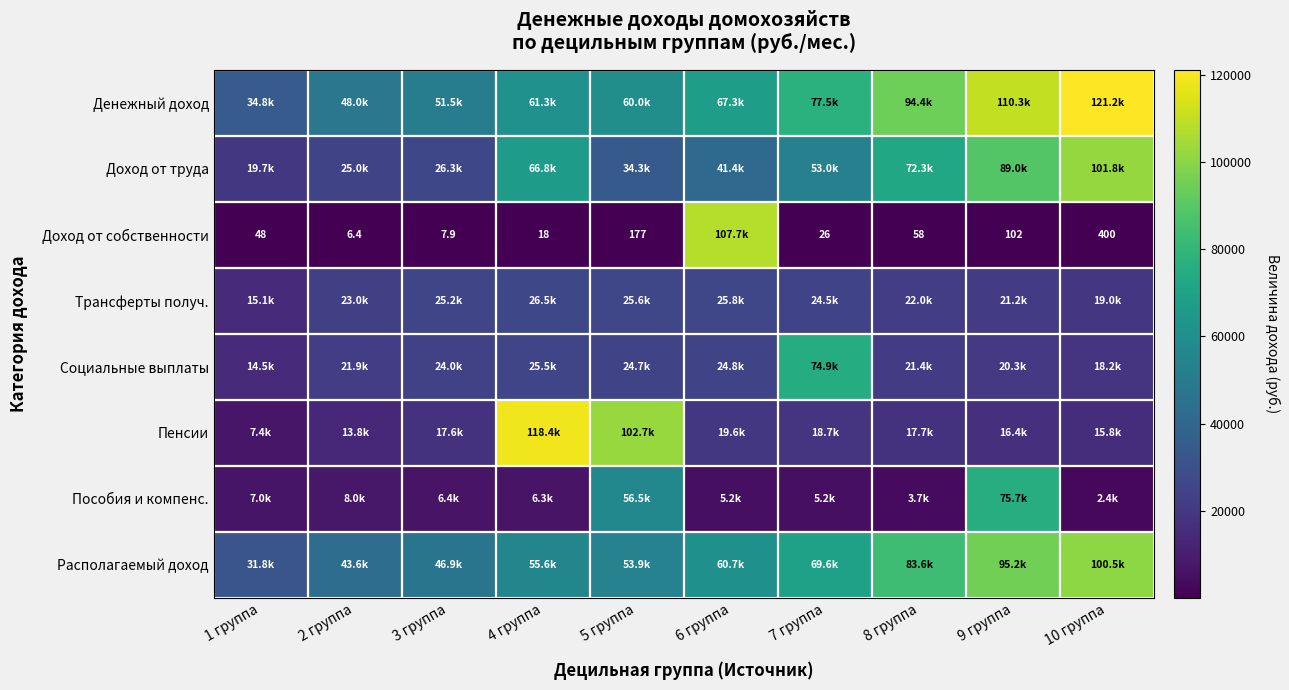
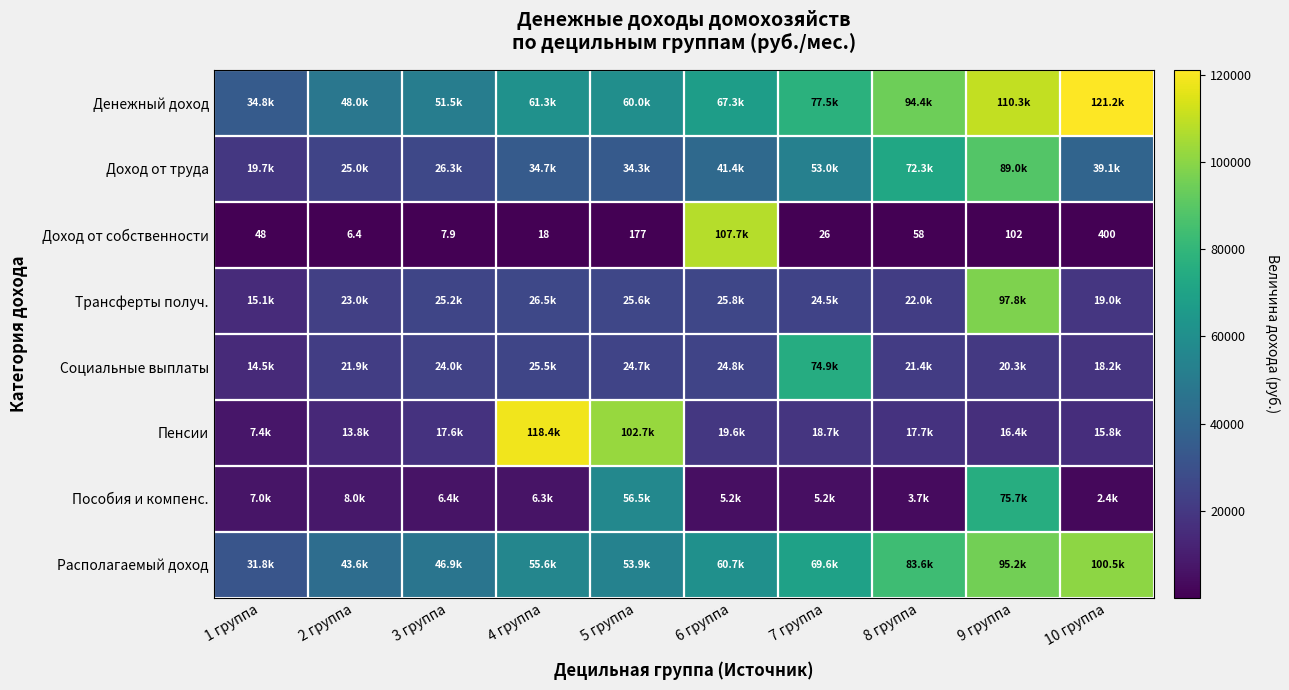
Доход от труда, 4 группа: 66.8k -> 34.7k
Доход от труда, 10 группа: 101.8k -> 39.1k
Трансферты получ., 9 группа: 21.2k -> 97.8k
